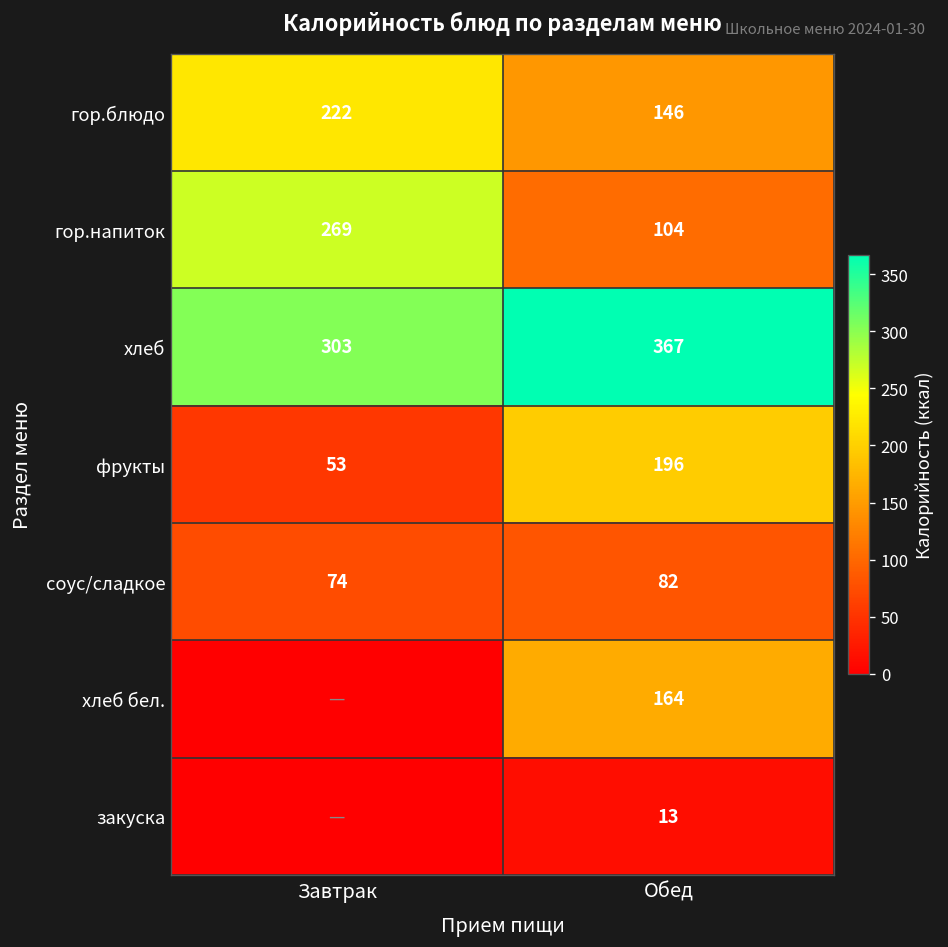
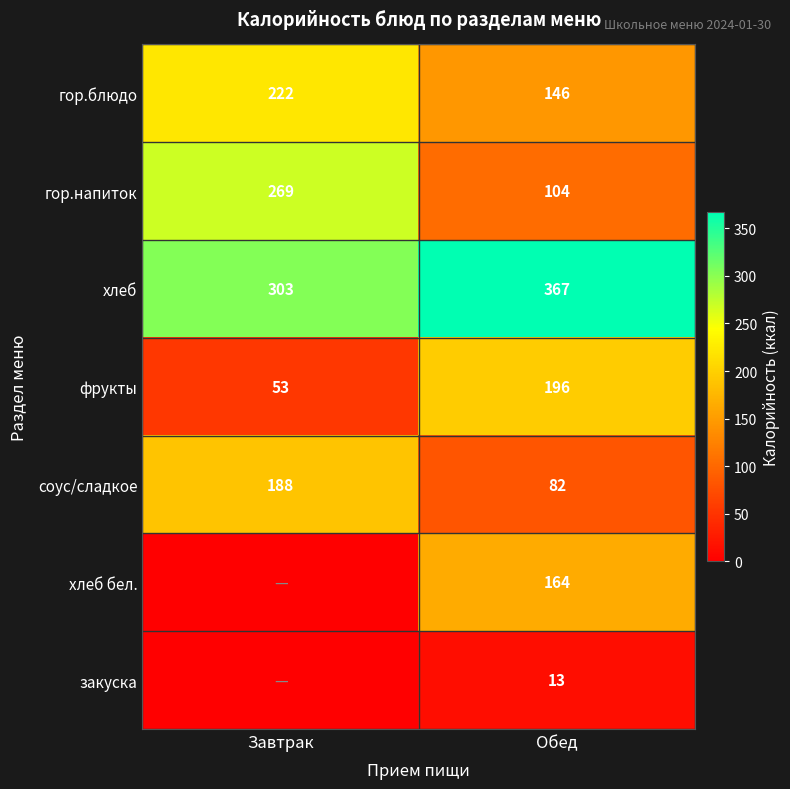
соус/сладкое, Завтрак: 74 -> 188
